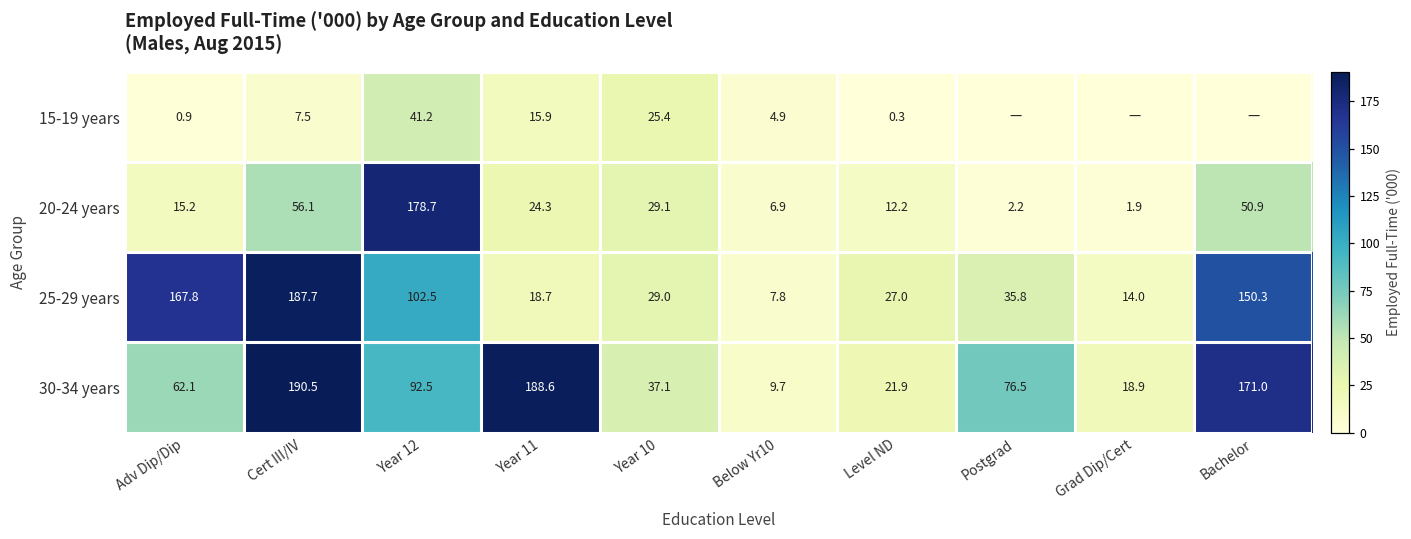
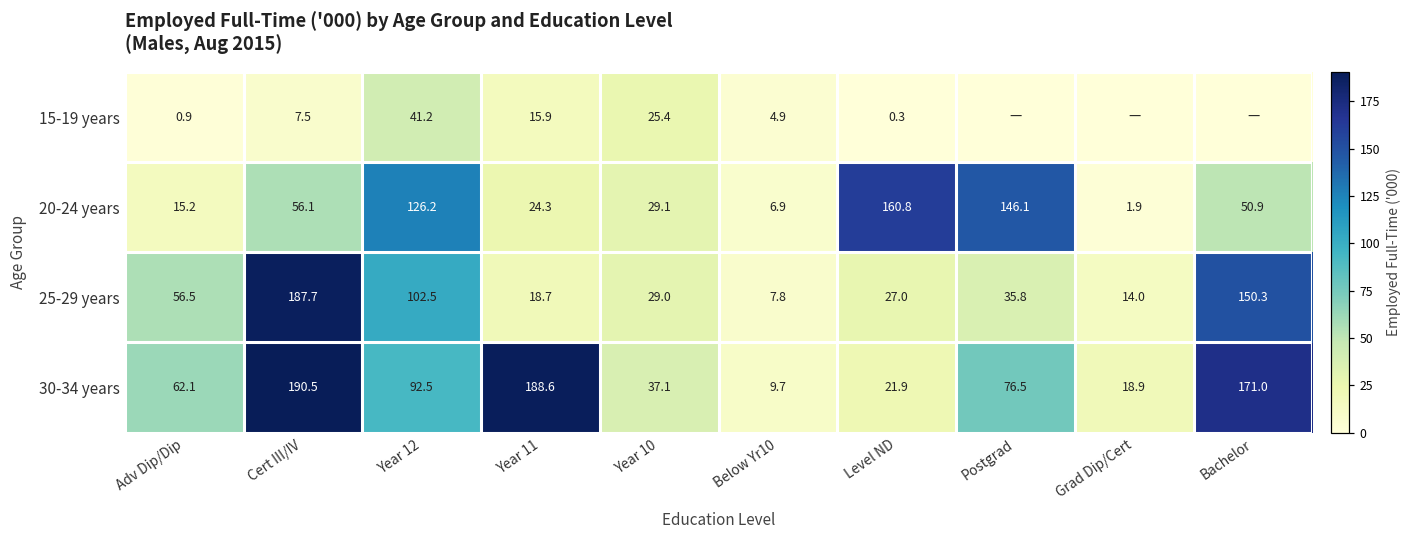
20-24 years, Year 12: 178.7 -> 126.2
20-24 years, Level ND: 12.2 -> 160.8
20-24 years, Postgrad: 2.2 -> 146.1
25-29 years, Adv Dip/Dip: 167.8 -> 56.5
